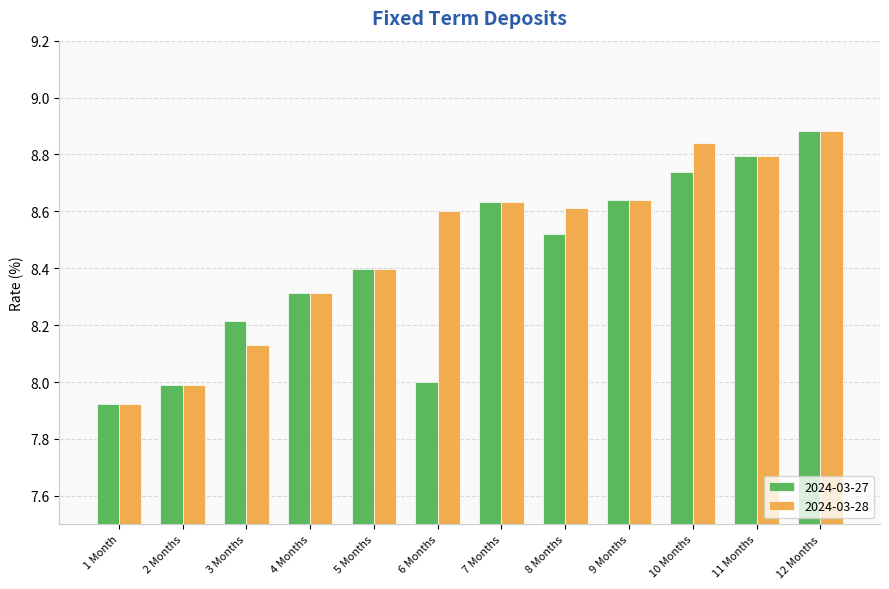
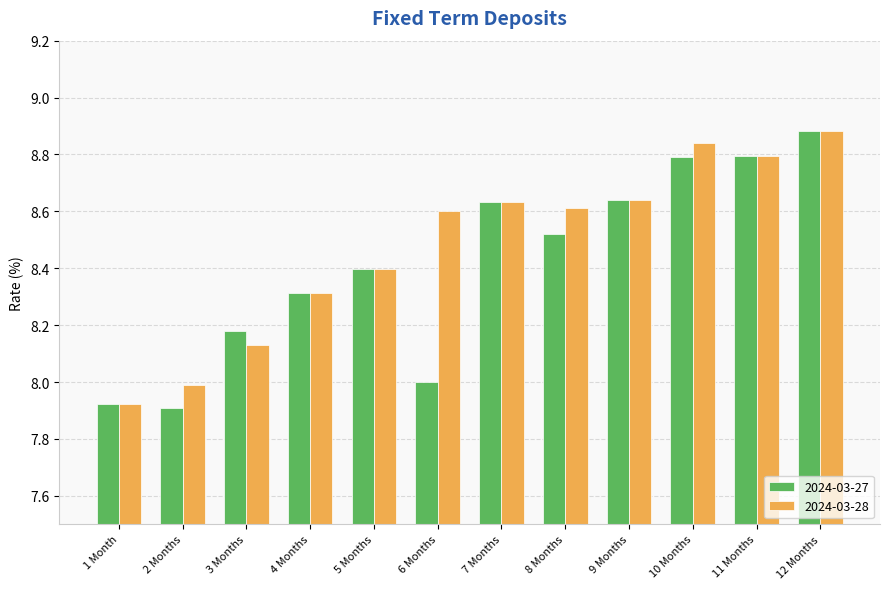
2024-03-27, 2 Months: 7.99 -> 7.91
2024-03-27, 3 Months: 8.22 -> 8.18
2024-03-27, 10 Months: 8.74 -> 8.79
